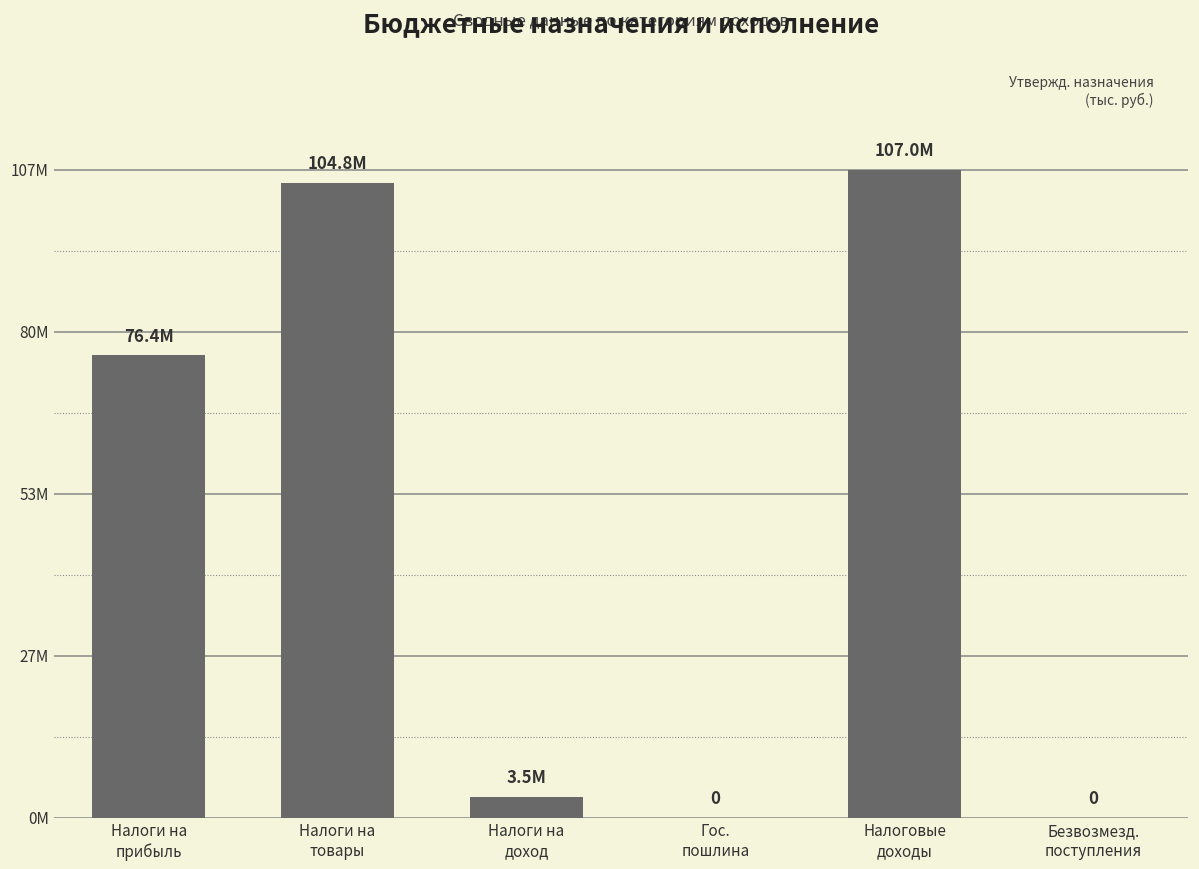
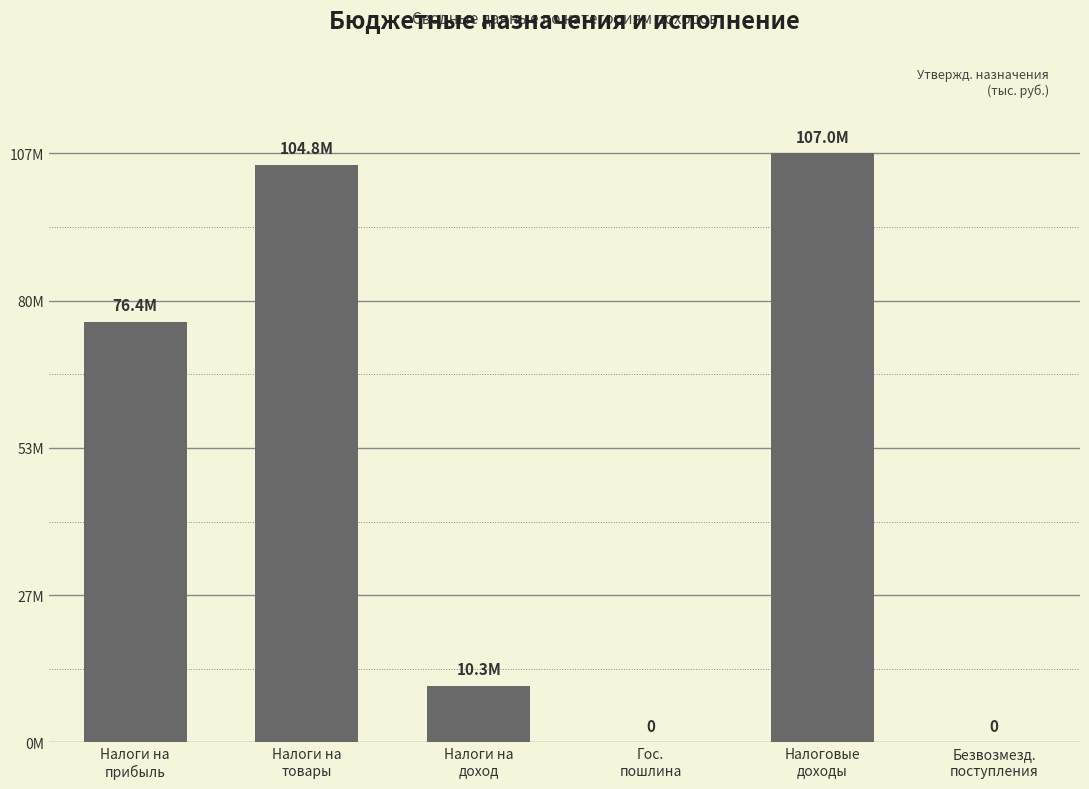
Налоги на доход: 3.5M -> 10.3M
